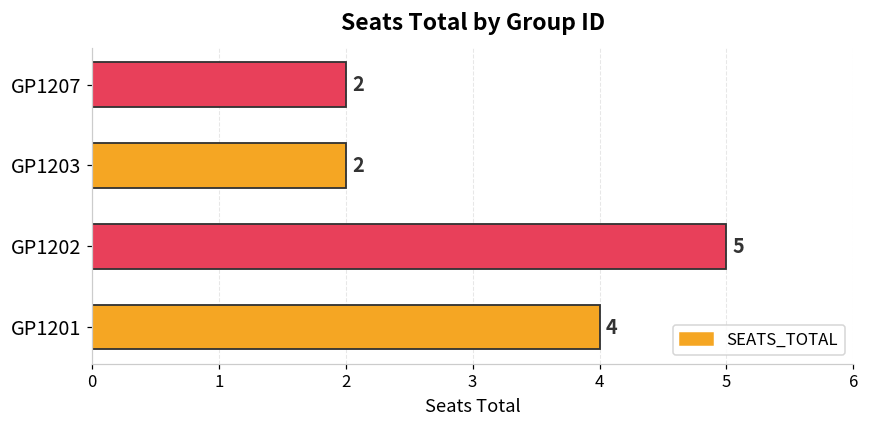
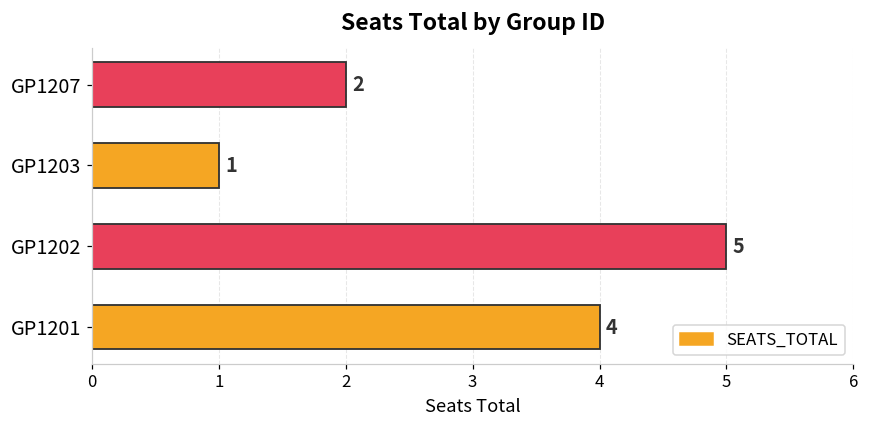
GP1203: 2 -> 1
